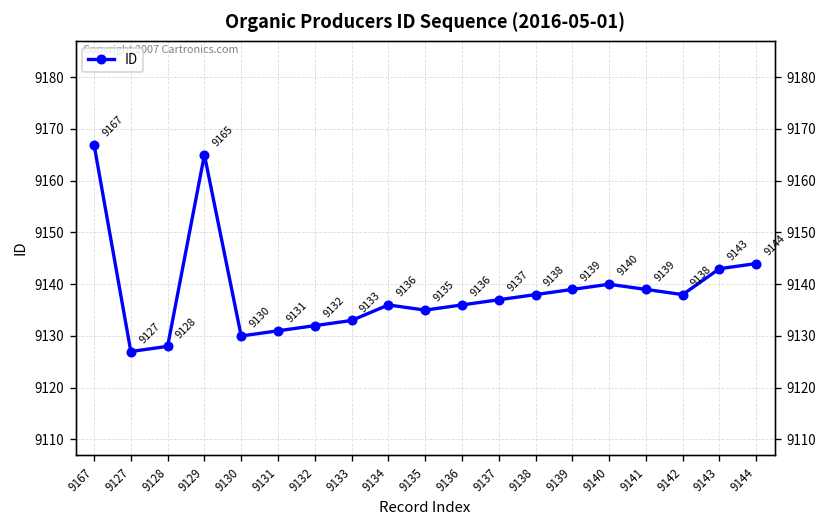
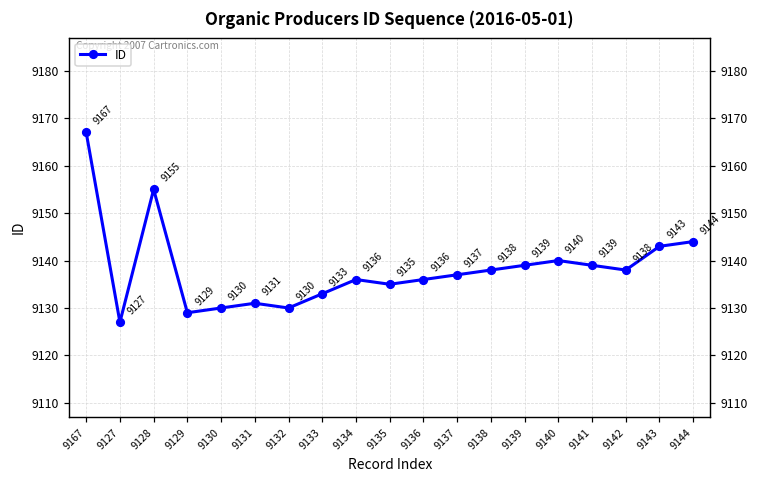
9128: 9128 -> 9155
9129: 9165 -> 9129
9132: 9132 -> 9130
